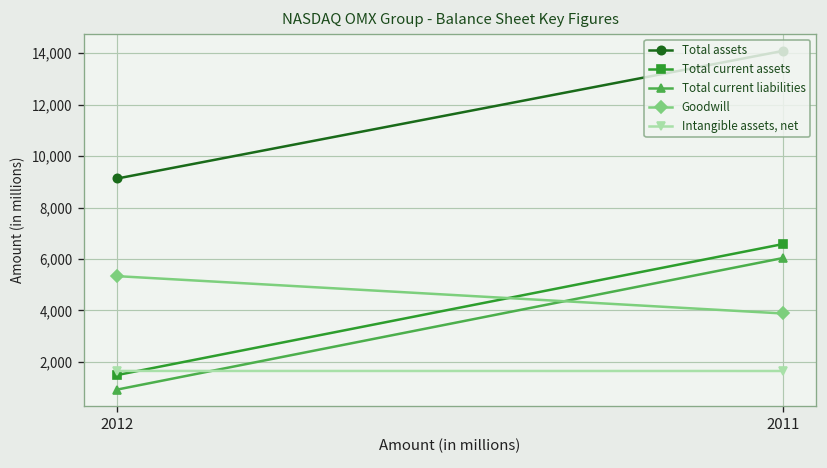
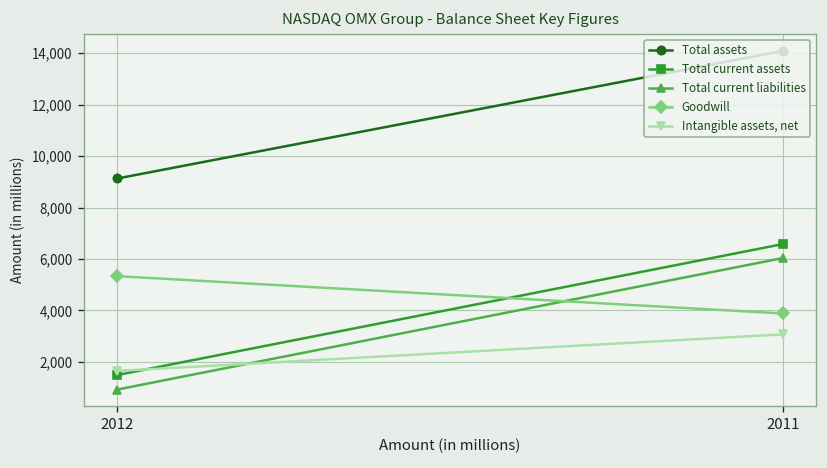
Intangible assets, net, 2011: 1,600 -> 3,100
